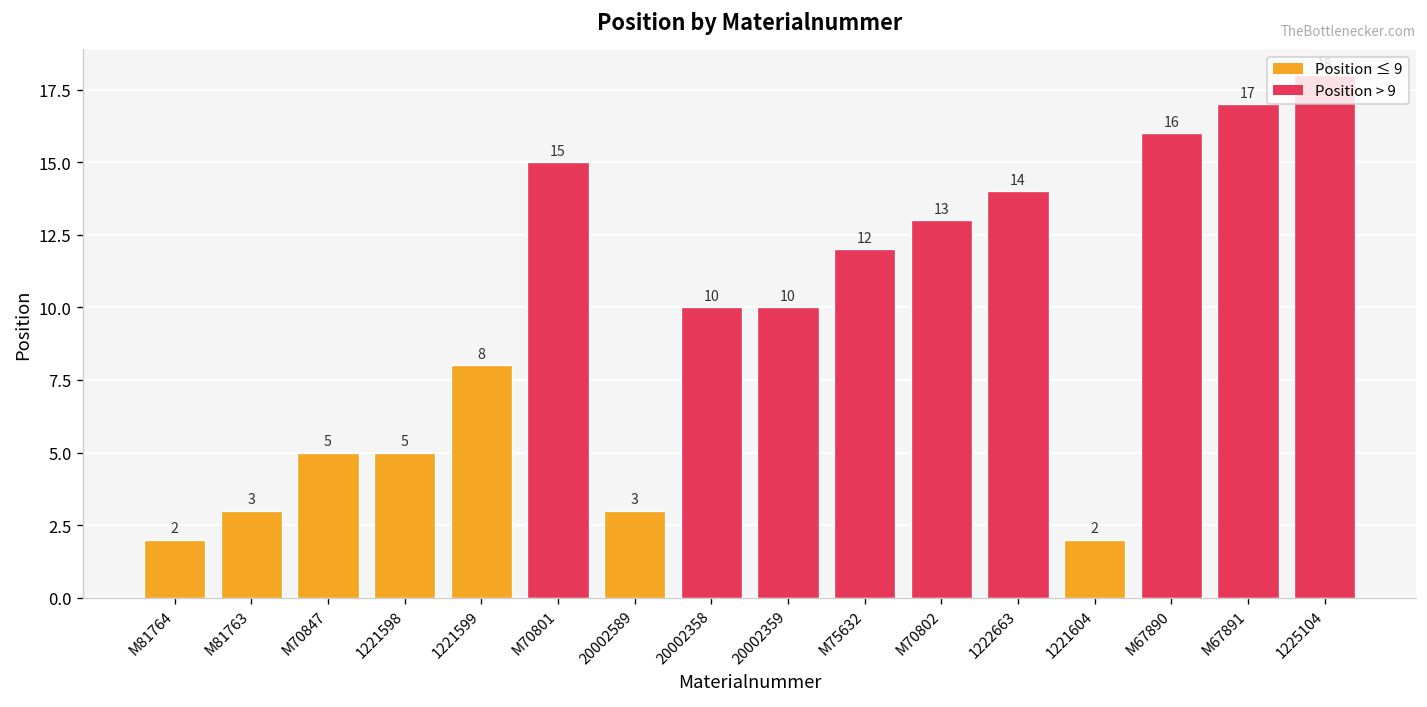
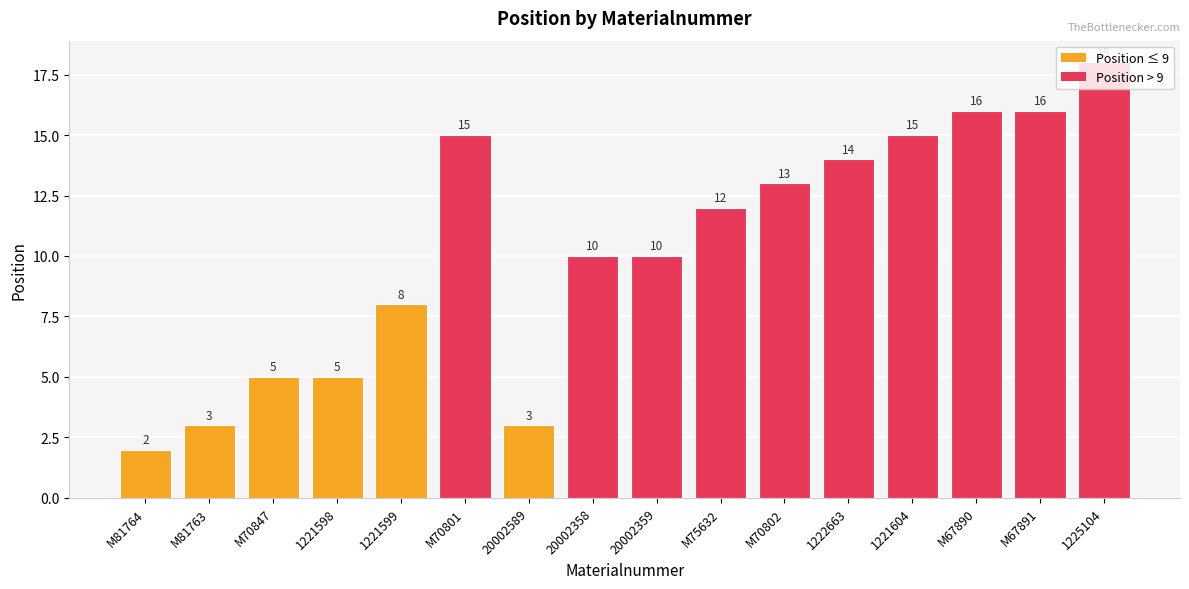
1221604: 2 -> 15
M67891: 17 -> 16
